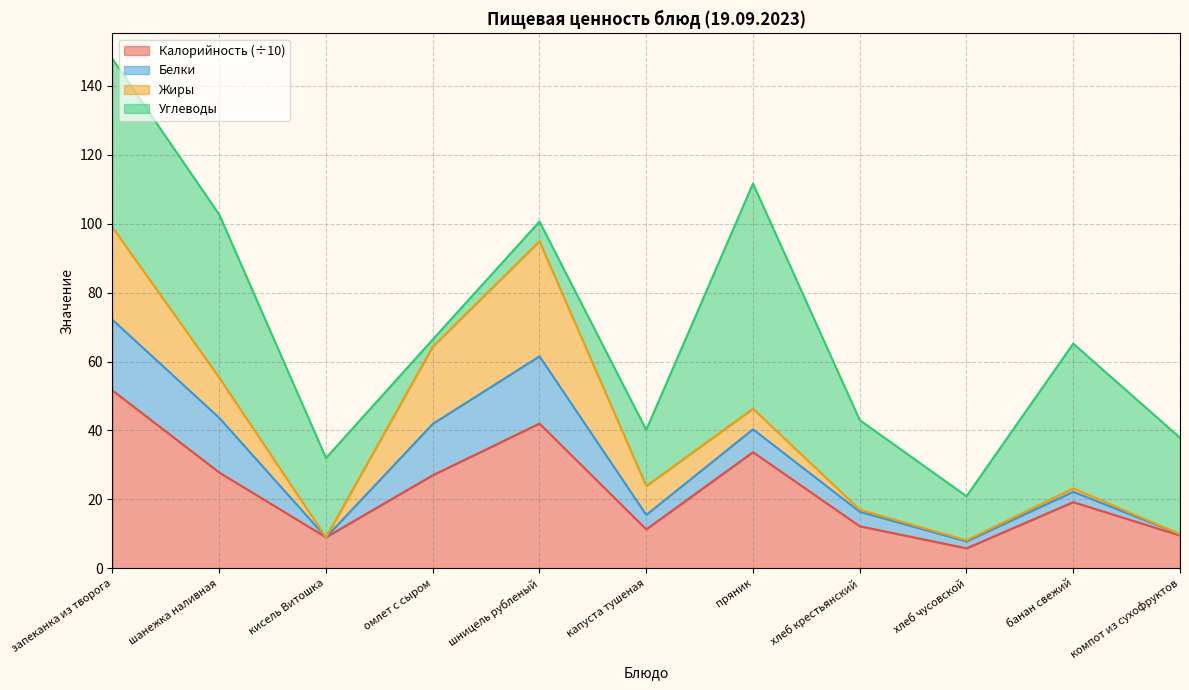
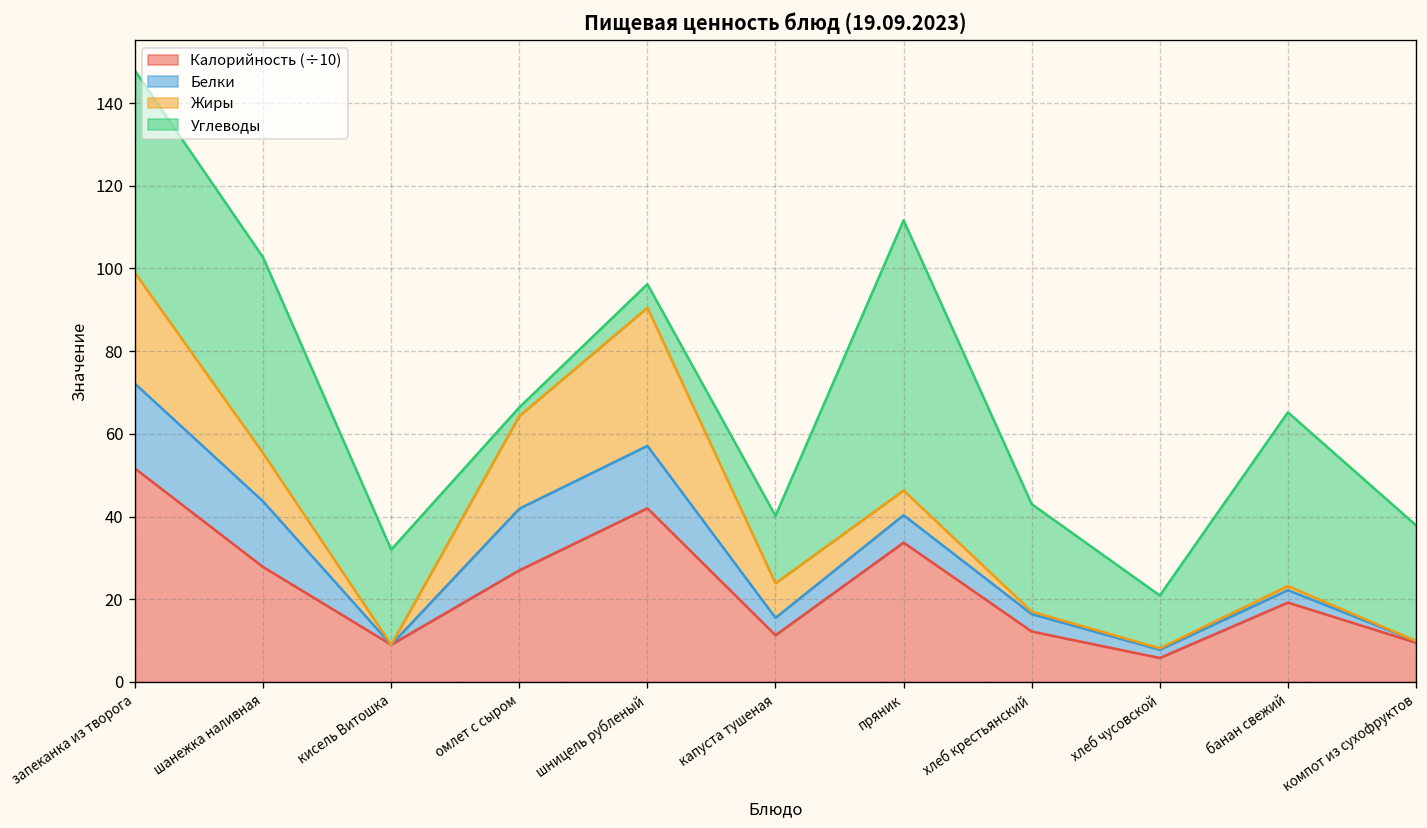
Белки, шницель рубленый: 20 -> 15
